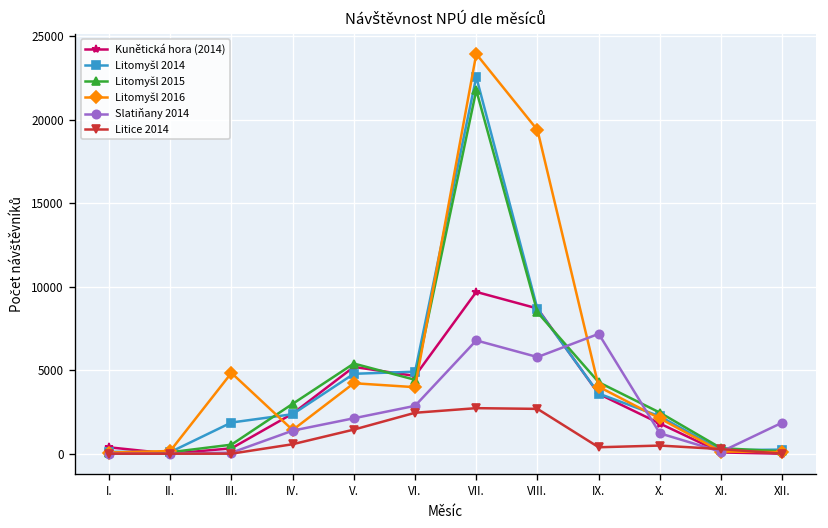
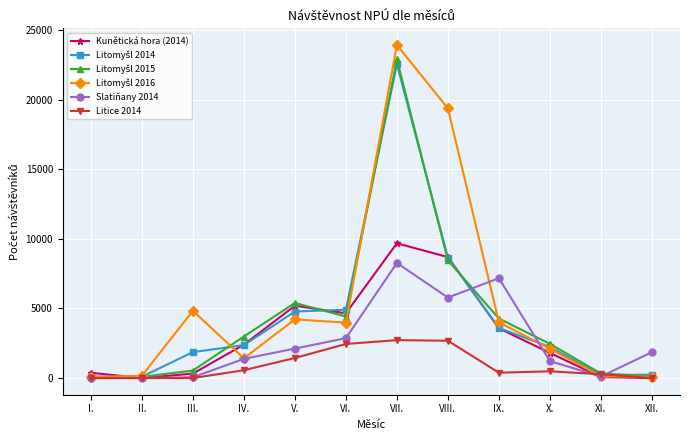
Litomyšl 2015, VII.: 21800 -> 22900
Slatiňany 2014, VII.: 6800 -> 8300
